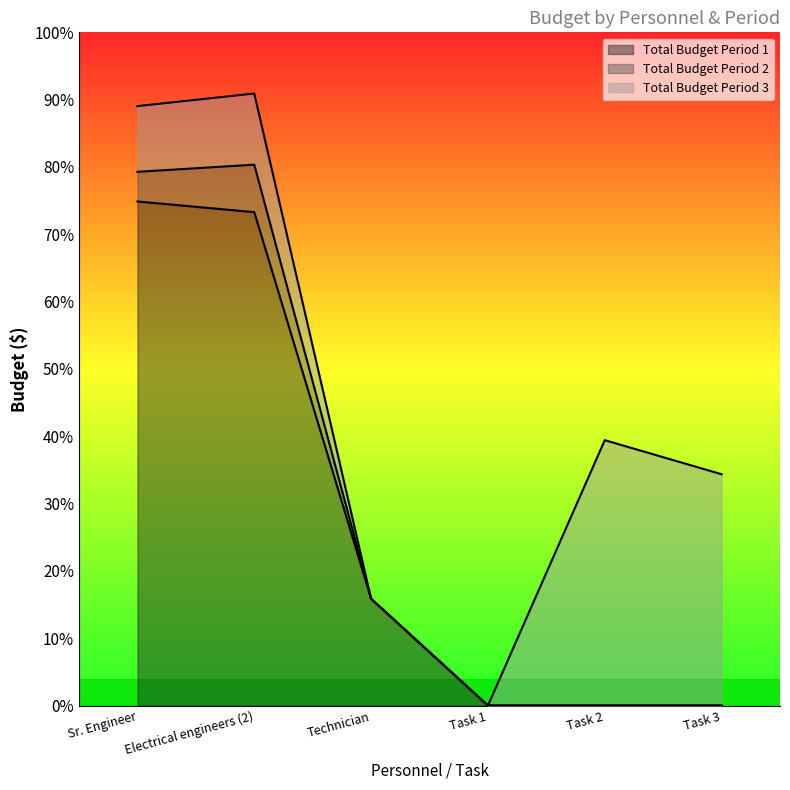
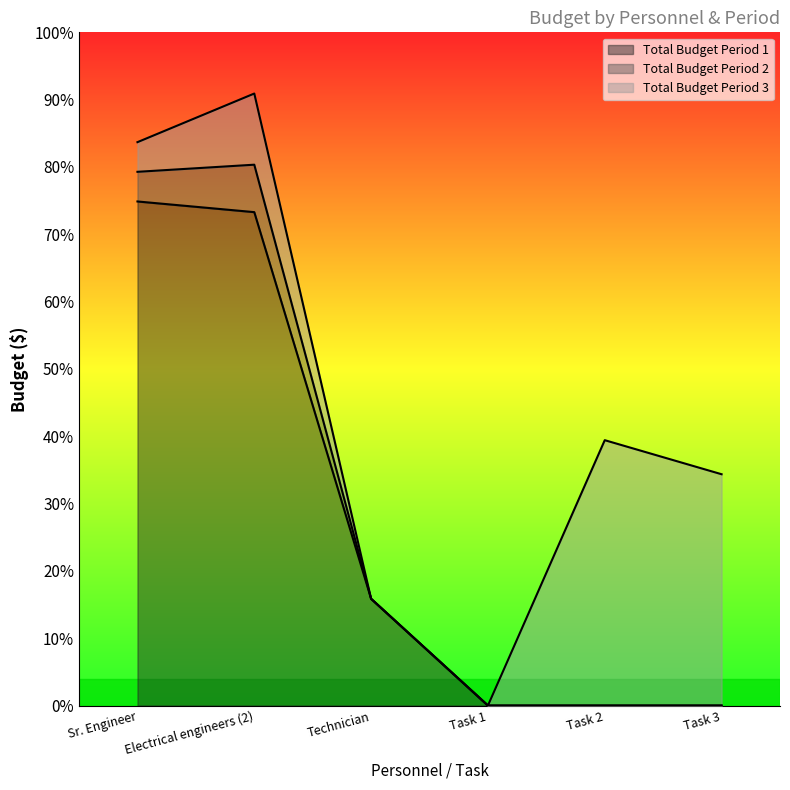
Total Budget Period 3, Sr. Engineer: 10% -> 4%
